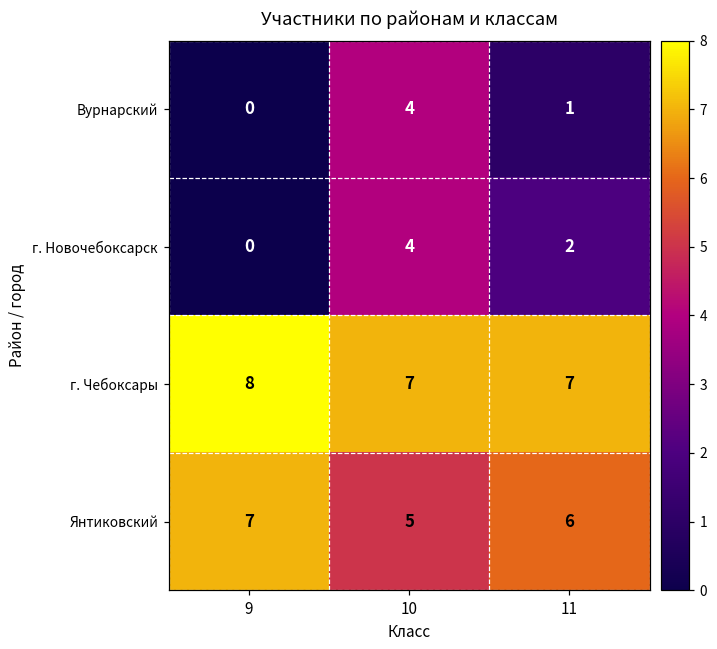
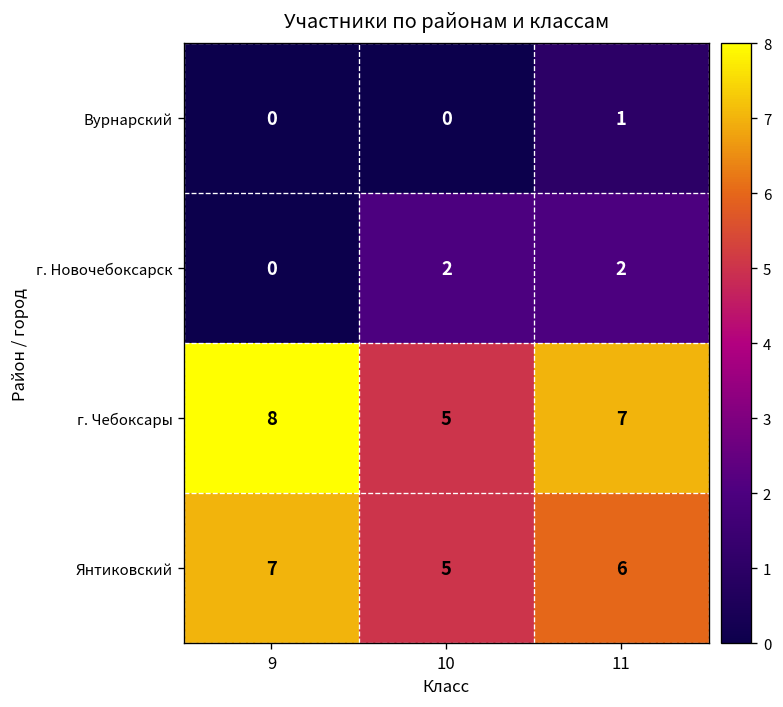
Вурнарский, 10: 4 -> 0
г. Новочебоксарск, 10: 4 -> 2
г. Чебоксары, 10: 7 -> 5
